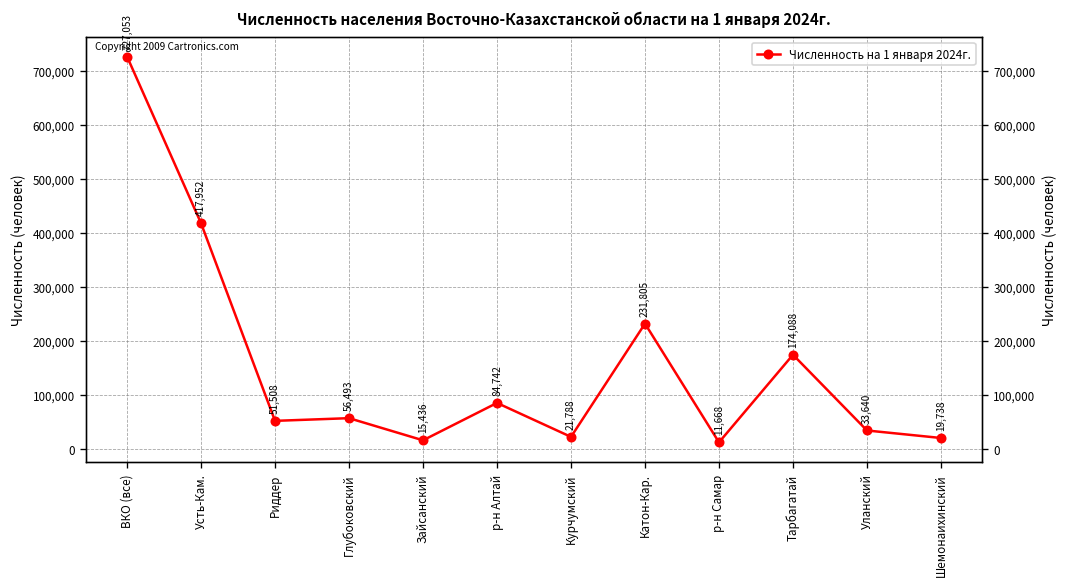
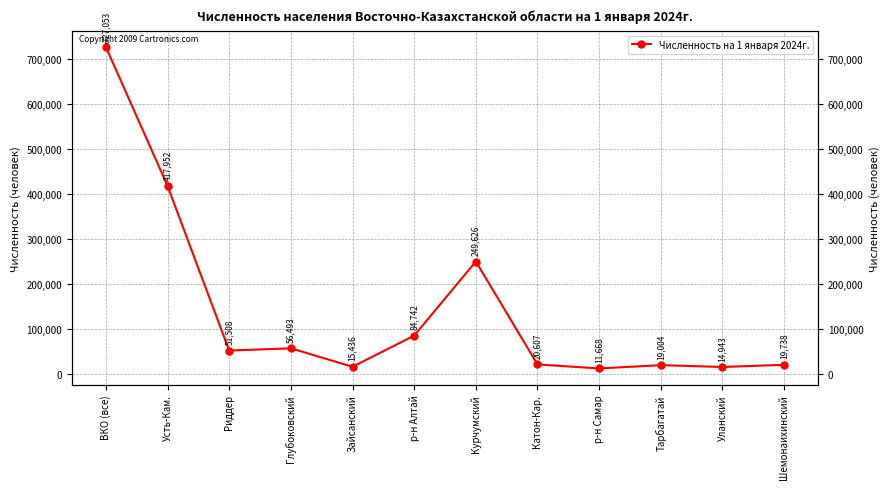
Курчумский: 21,788 -> 249,626
Катон-Кар.: 231,805 -> 20,607
Тарбагатай: 174,088 -> 19,004
Уланский: 33,640 -> 14,943
